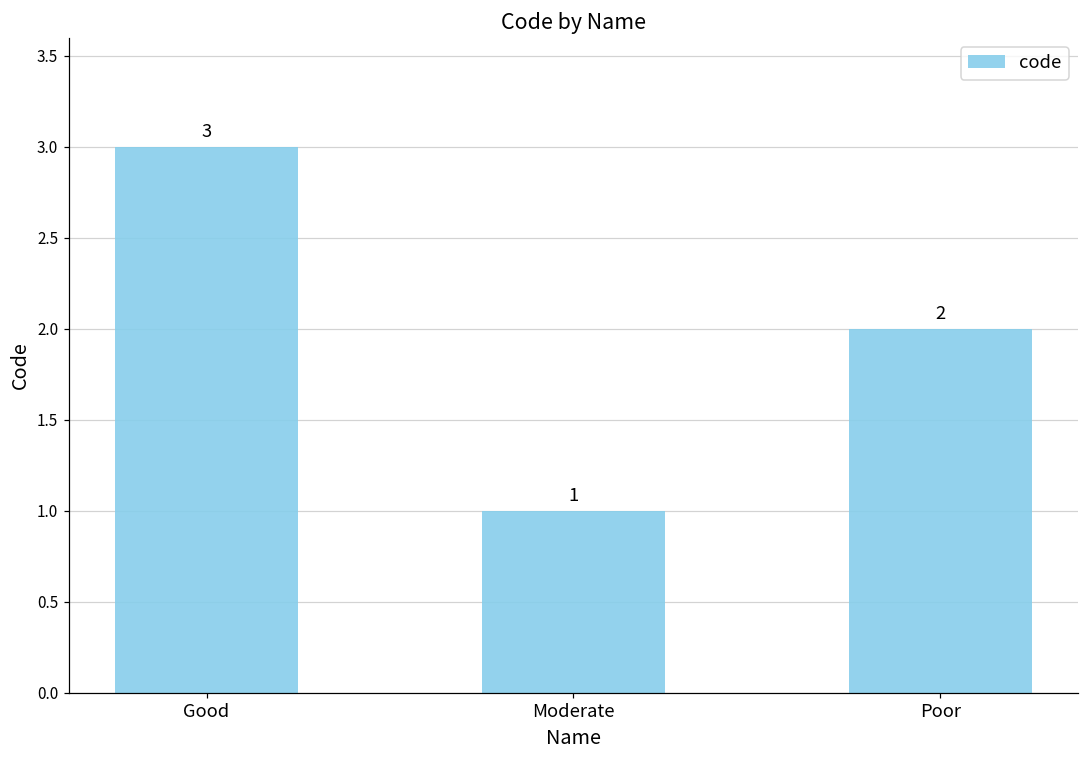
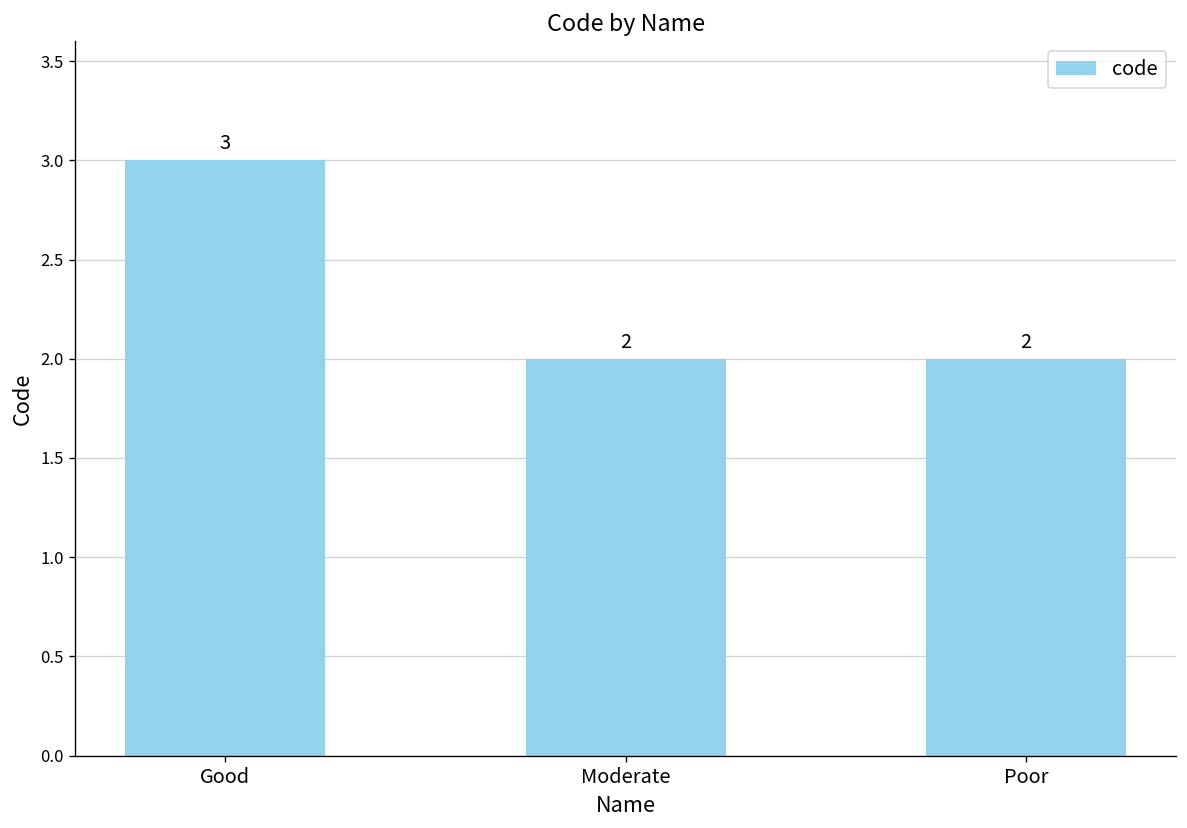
Moderate: 1 -> 2
